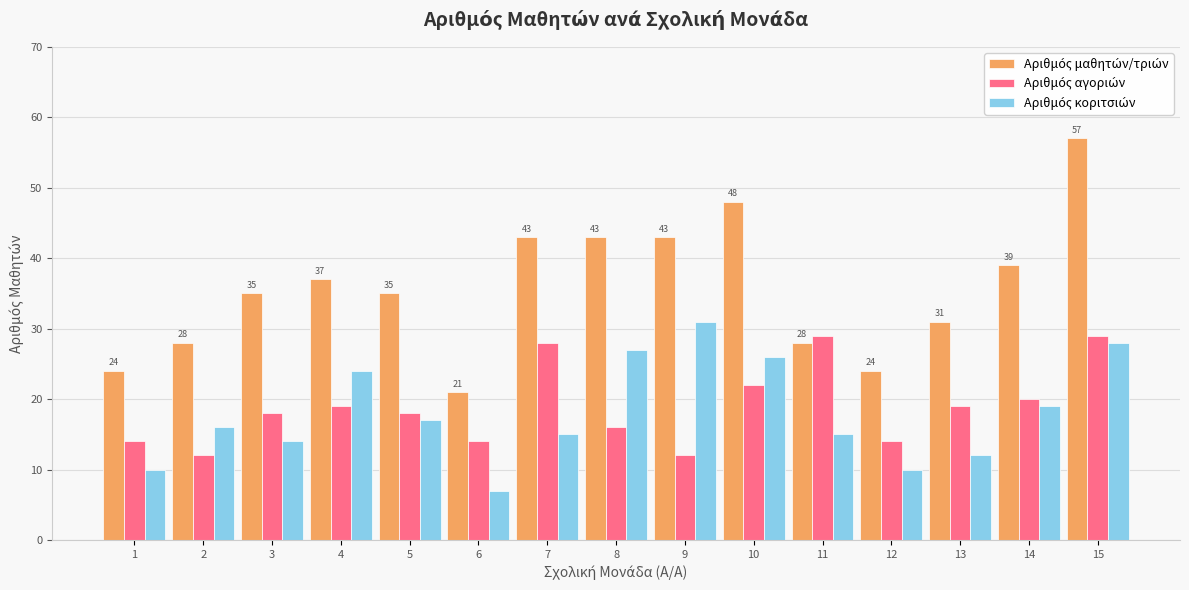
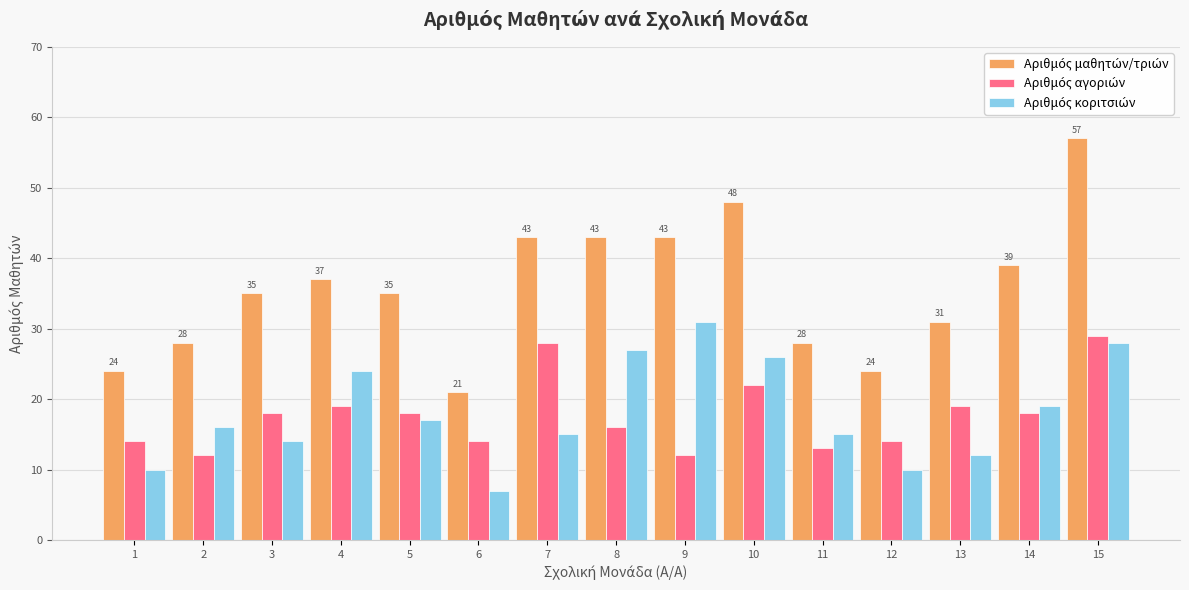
Αριθμός αγοριών, 11: 29 -> 13
Αριθμός αγοριών, 14: 20 -> 18
